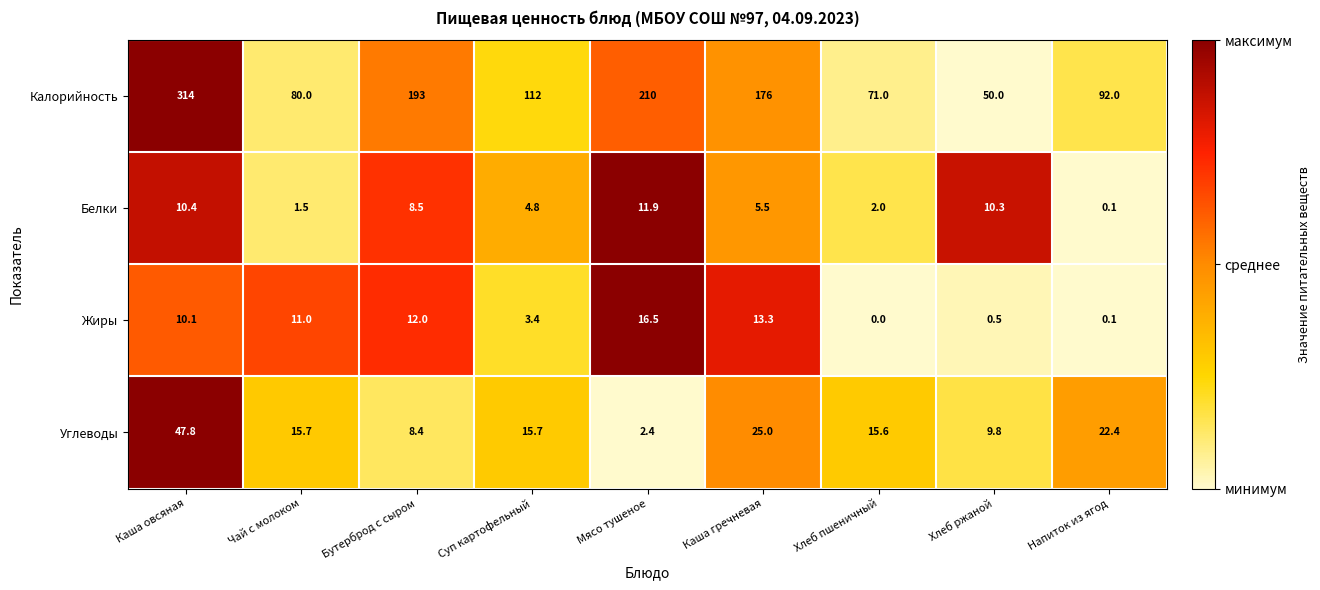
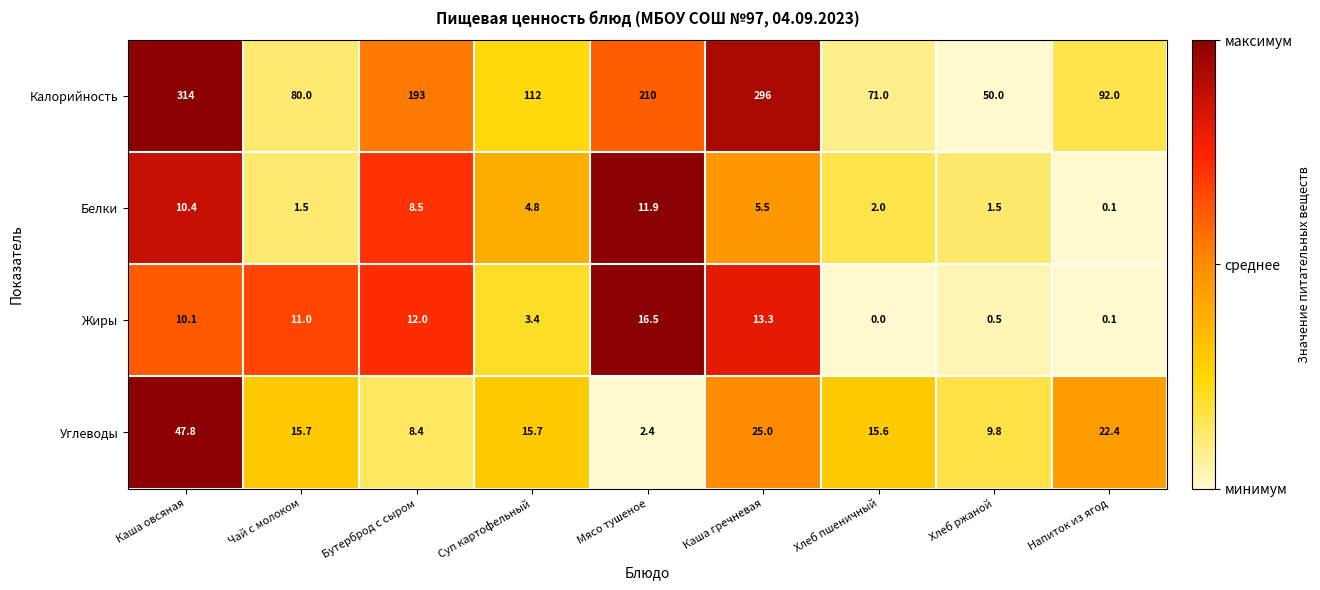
Калорийность, Каша гречневая: 176 -> 296
Белки, Хлеб ржаной: 10.3 -> 1.5
